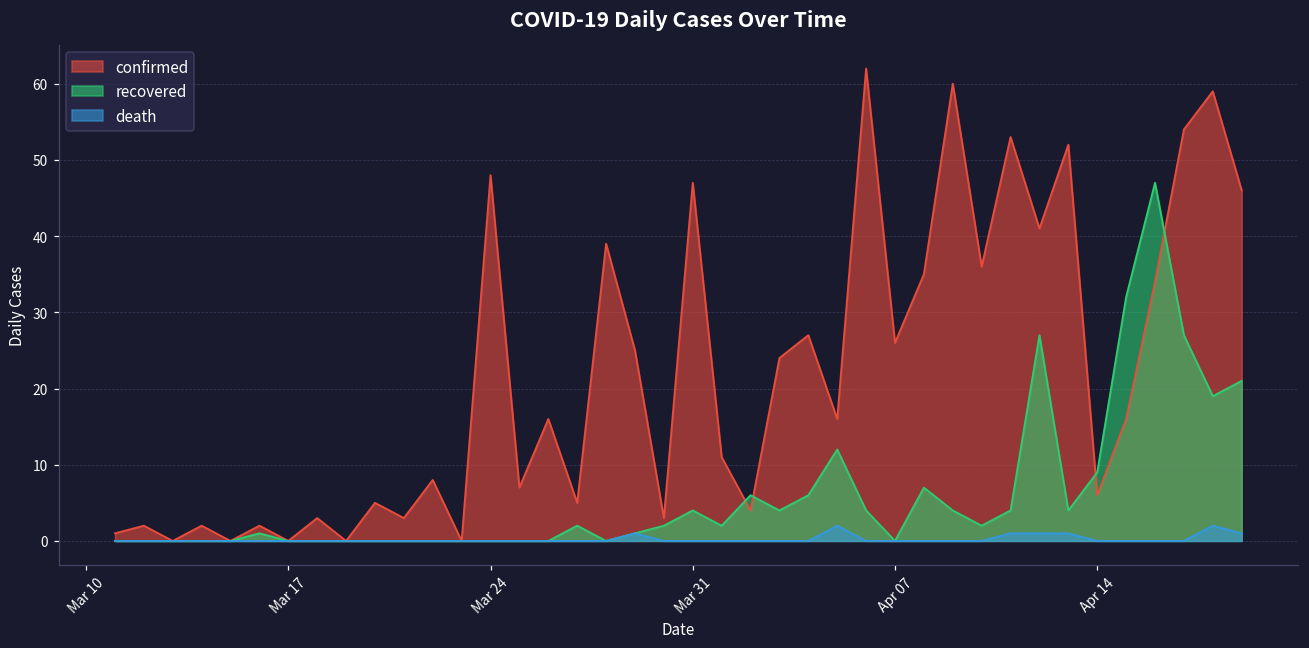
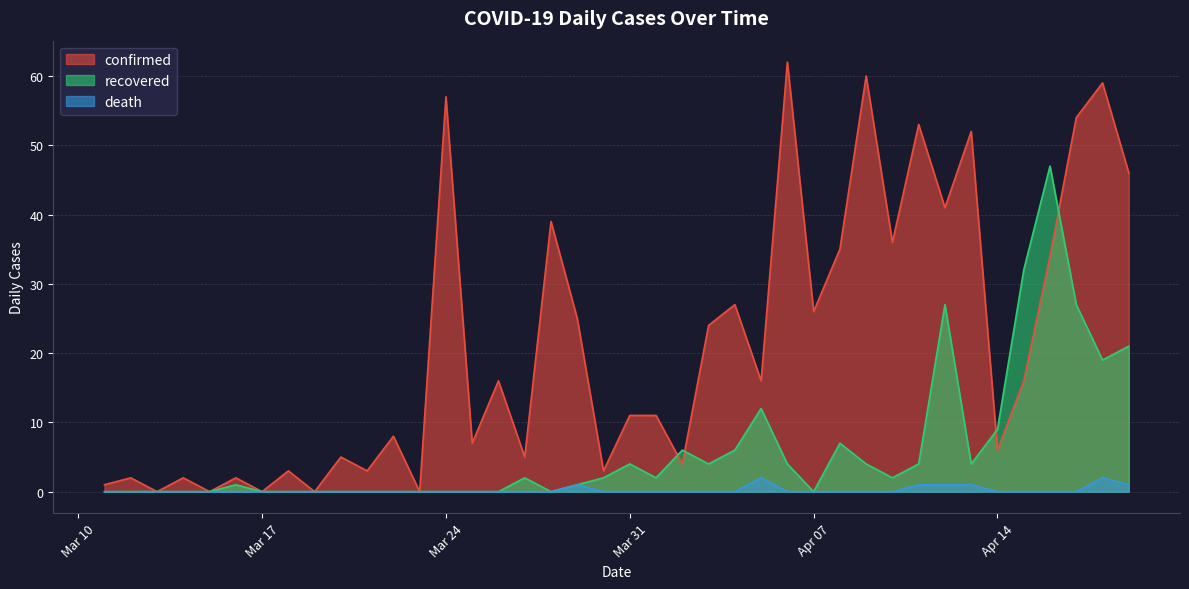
confirmed, Mar 24: 48 -> 57
confirmed, Mar 31: 47 -> 11
